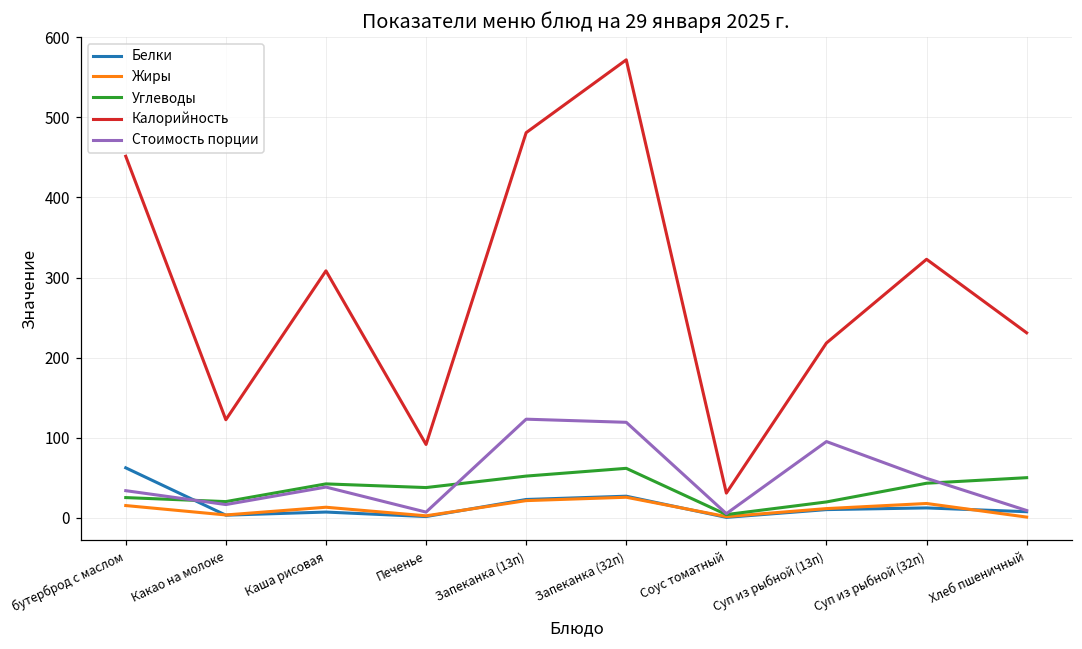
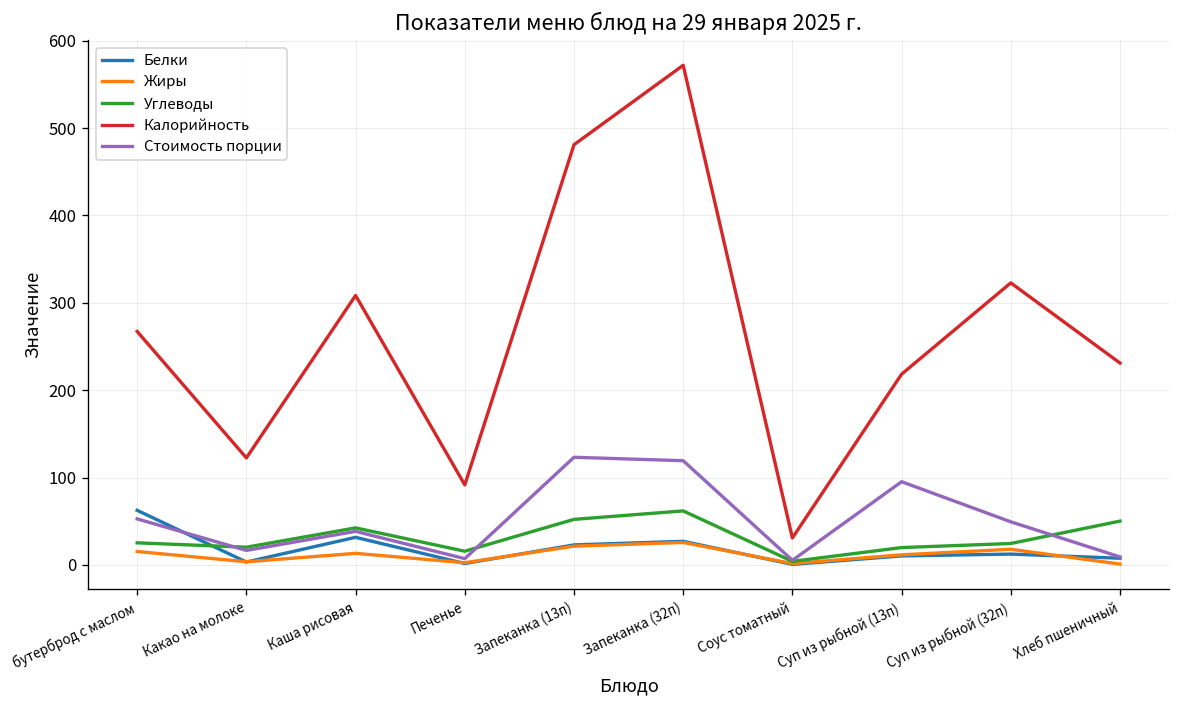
Калорийность, бутерброд с маслом: 450 -> 270
Стоимость порции, бутерброд с маслом: 30 -> 50
Белки, Каша рисовая: 10 -> 30
Углеводы, Печенье: 40 -> 20
Углеводы, Суп из рыбной (32п): 40 -> 20
